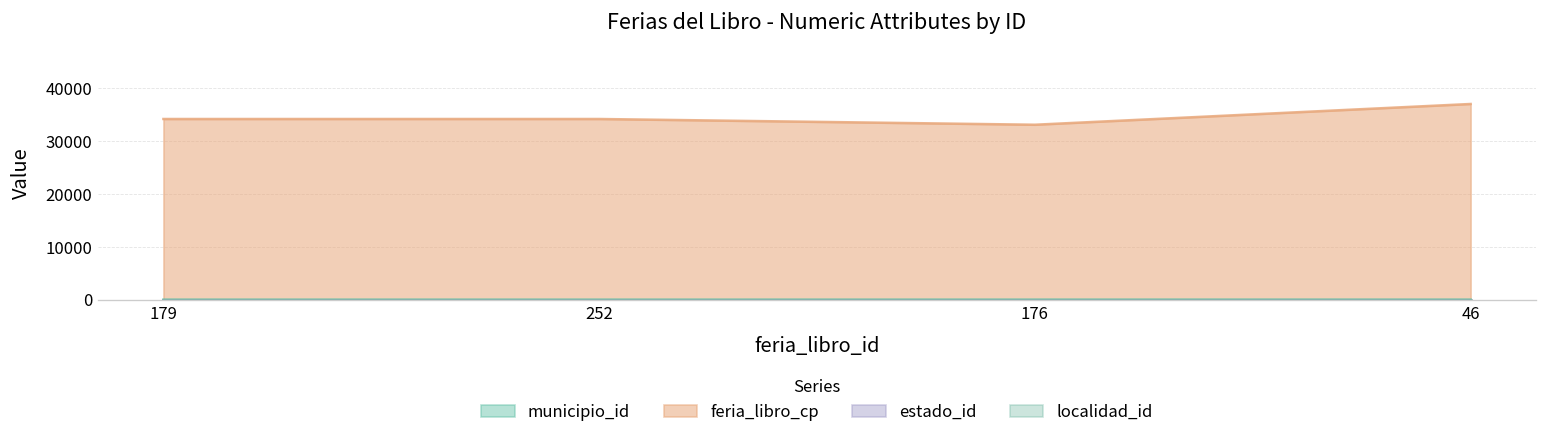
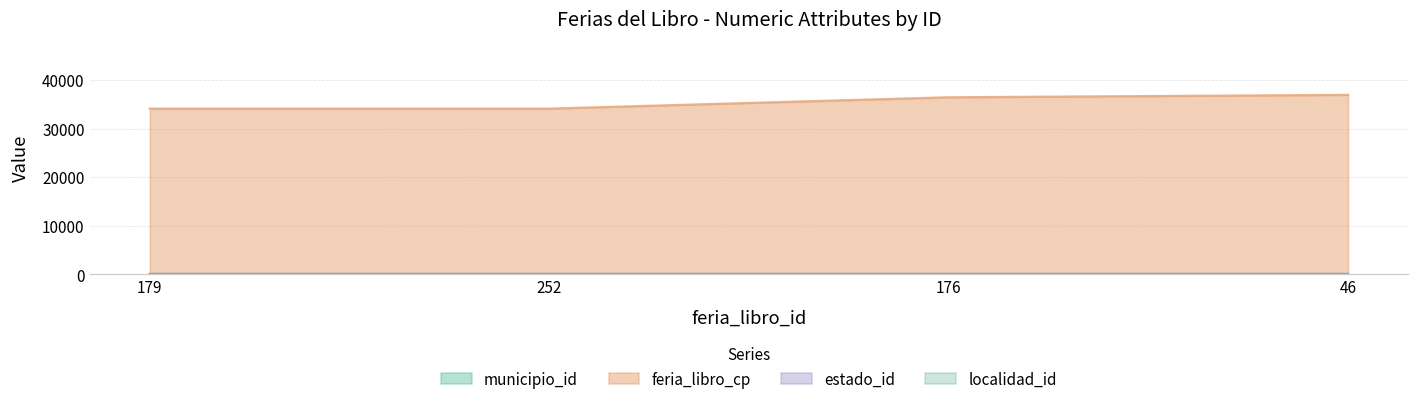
feria_libro_cp, 176: 33000 -> 37000
